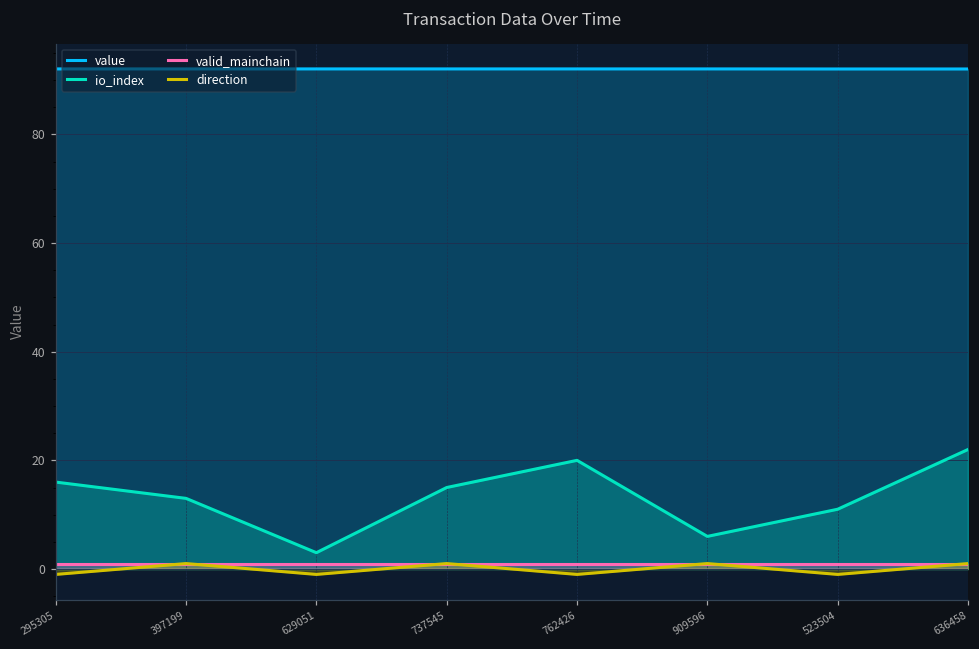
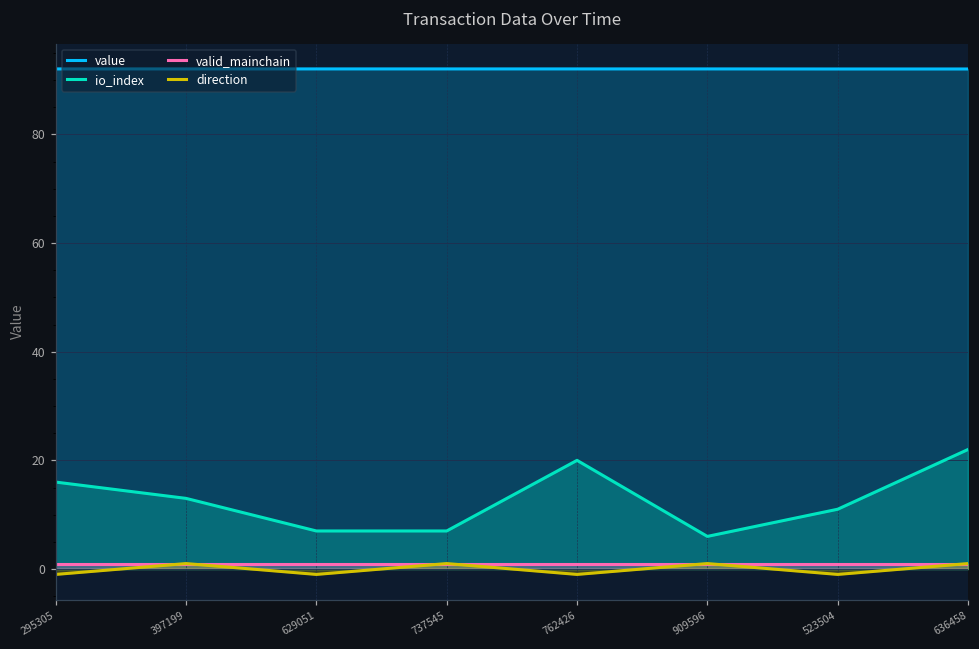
io_index, 629051: 3 -> 7
io_index, 737545: 15 -> 7
